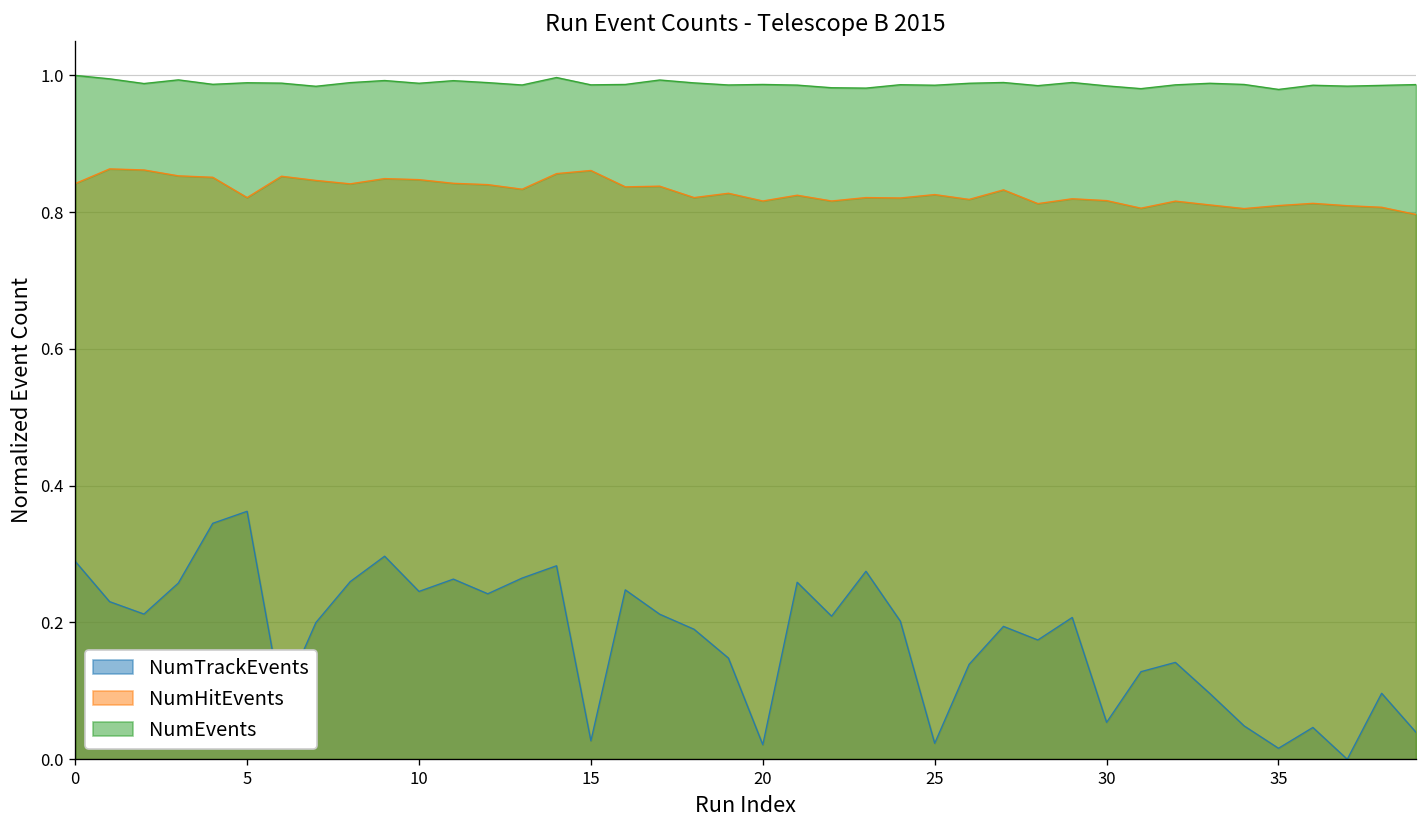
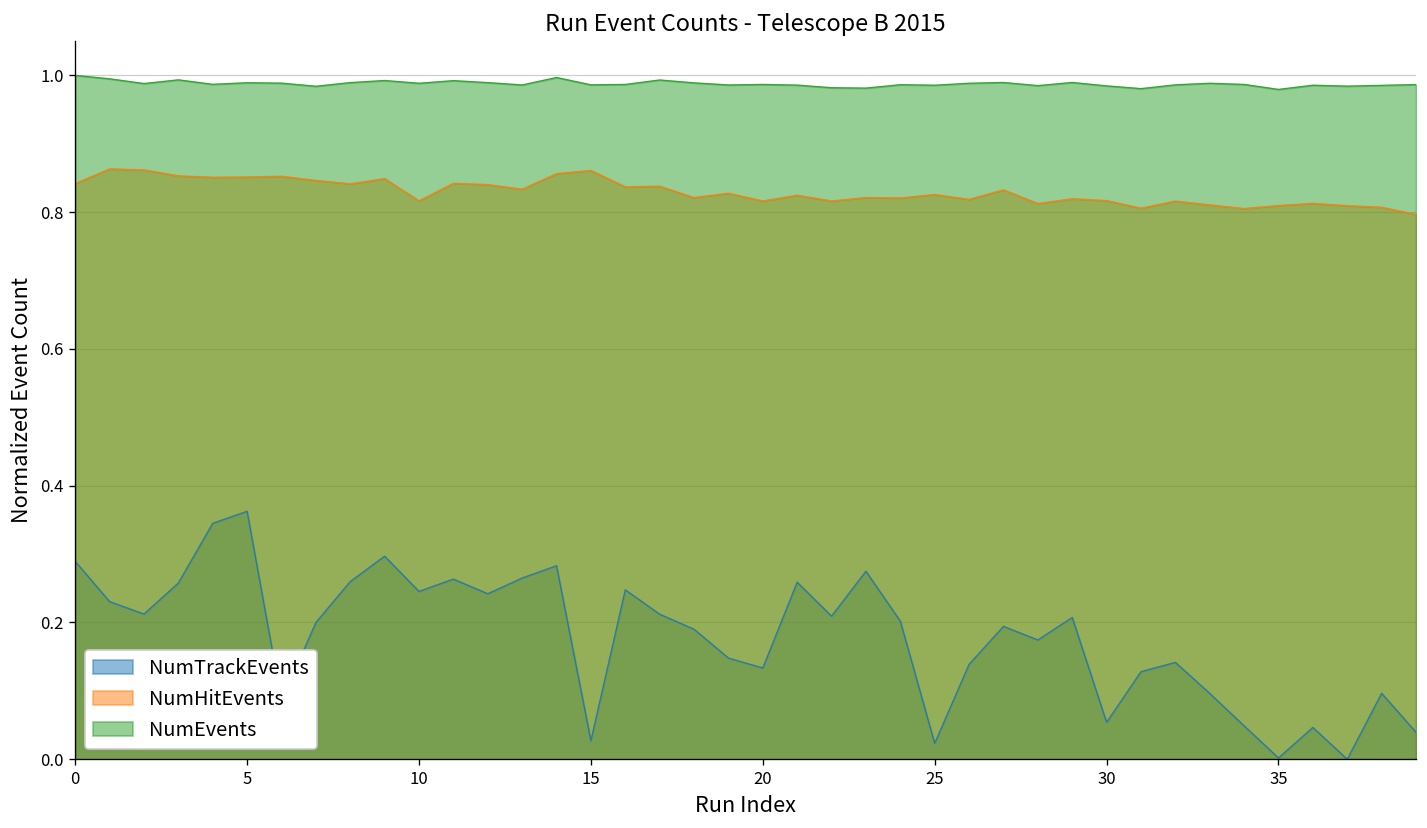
NumHitEvents, 5: 0.82 -> 0.85
NumHitEvents, 10: 0.85 -> 0.82
NumTrackEvents, 20: 0.02 -> 0.13
NumTrackEvents, 35: 0.02 -> 0.00
